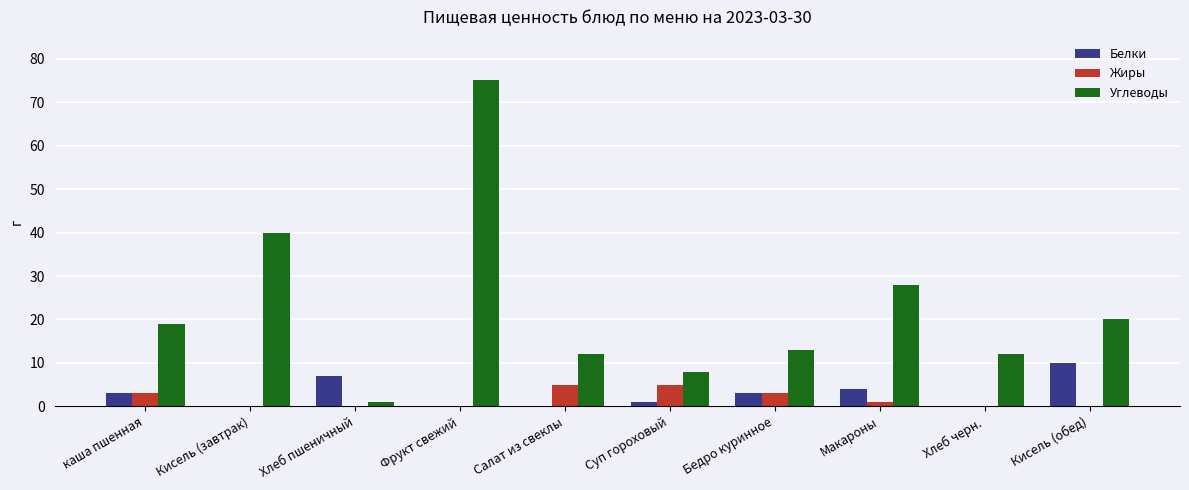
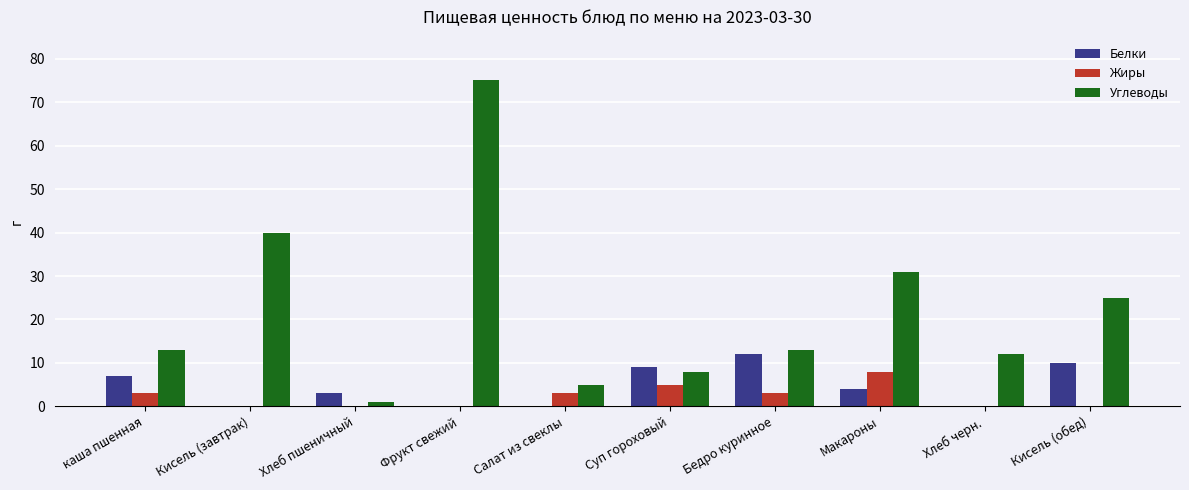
Белки, каша пшенная: 3 -> 7
Углеводы, каша пшенная: 19 -> 13
Белки, Хлеб пшеничный: 7 -> 3
Жиры, Салат из свеклы: 5 -> 3
Углеводы, Салат из свеклы: 12 -> 5
Белки, Суп гороховый: 1 -> 9
Белки, Бедро куринное: 3 -> 12
Жиры, Макароны: 1 -> 8
Углеводы, Макароны: 28 -> 31
Углеводы, Кисель (обед): 20 -> 25
